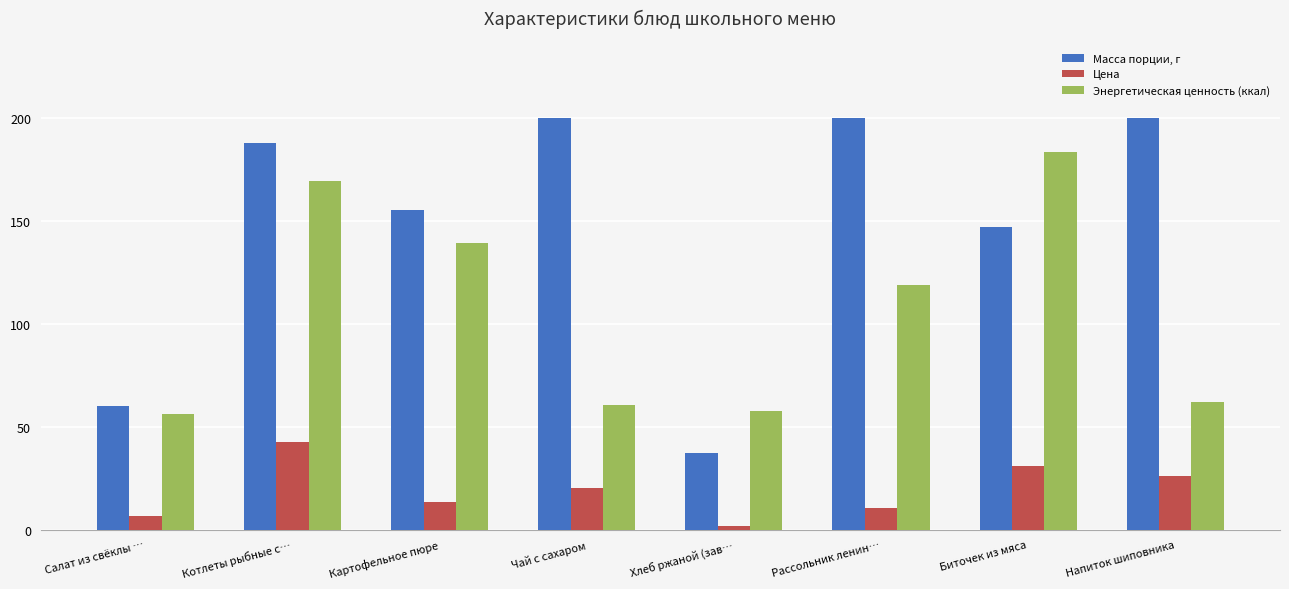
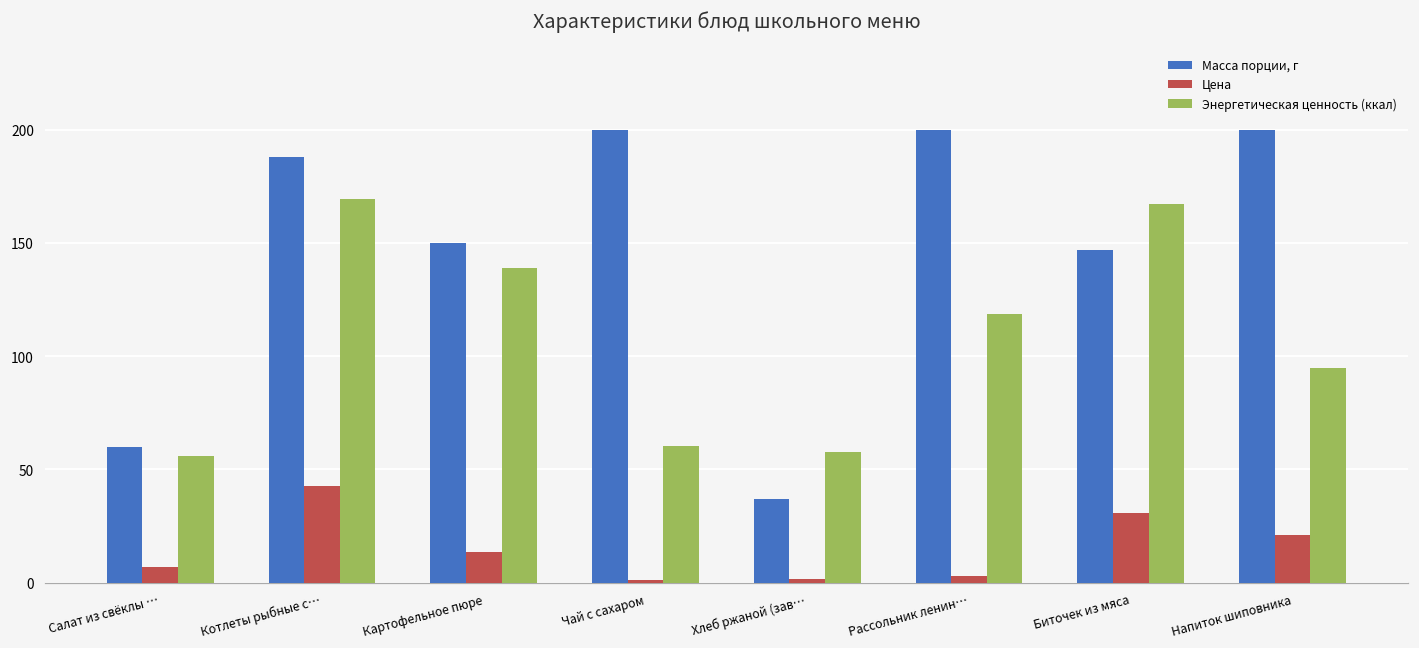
Масса порции, г, Картофельное пюре: 155 -> 150
Цена, Чай с сахаром: 20 -> 1
Цена, Рассольник ленин…: 10 -> 3
Энергетическая ценность (ккал), Биточек из мяса: 183 -> 167
Цена, Напиток шиповника: 26 -> 21
Энергетическая ценность (ккал), Напиток шиповника: 62 -> 95
